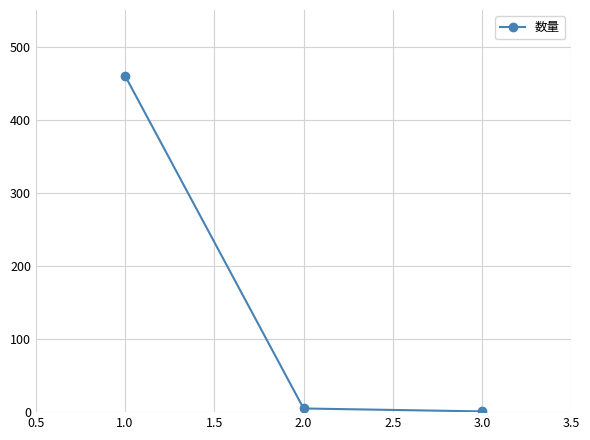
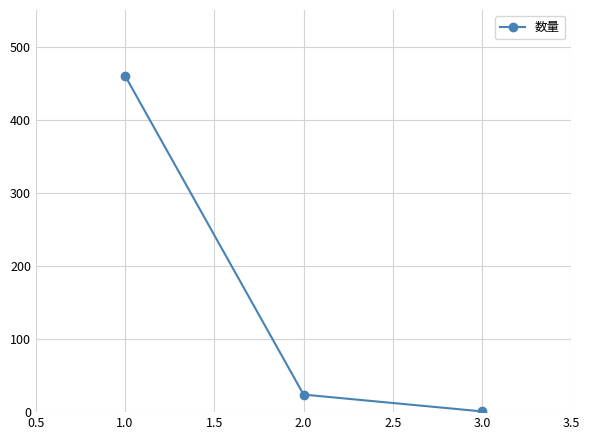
2.0: 10 -> 20
